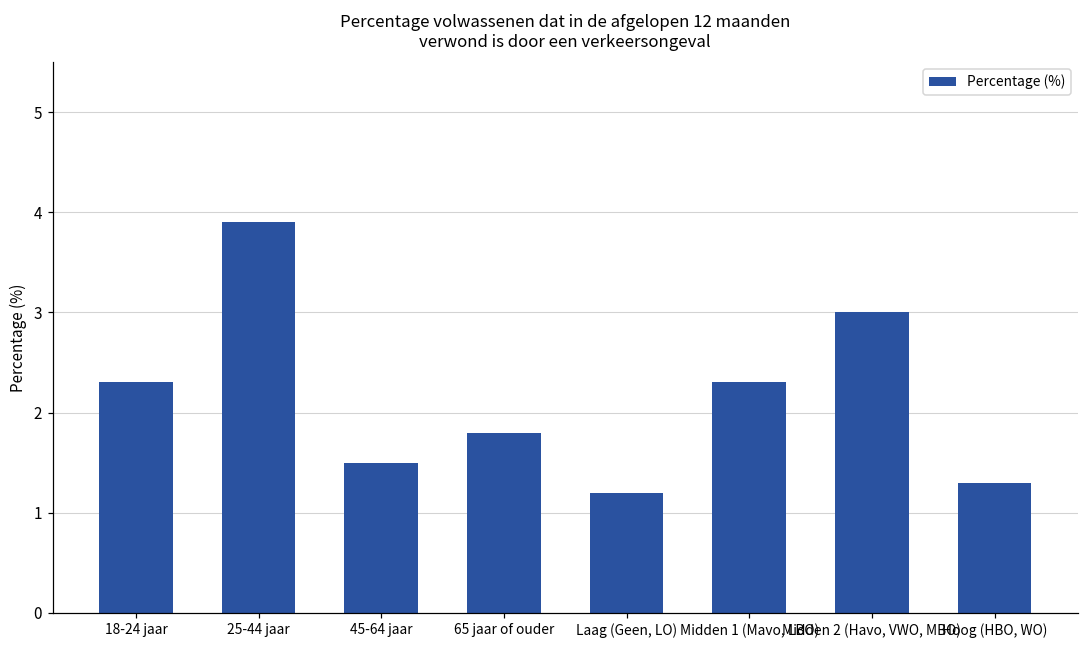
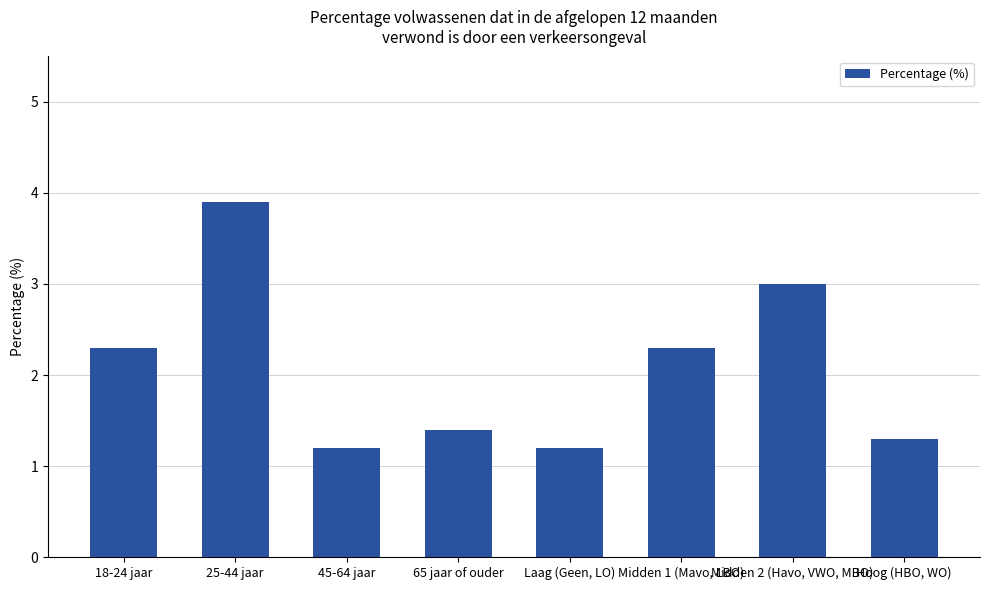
45-64 jaar: 1.5 -> 1.2
65 jaar of ouder: 1.8 -> 1.4
